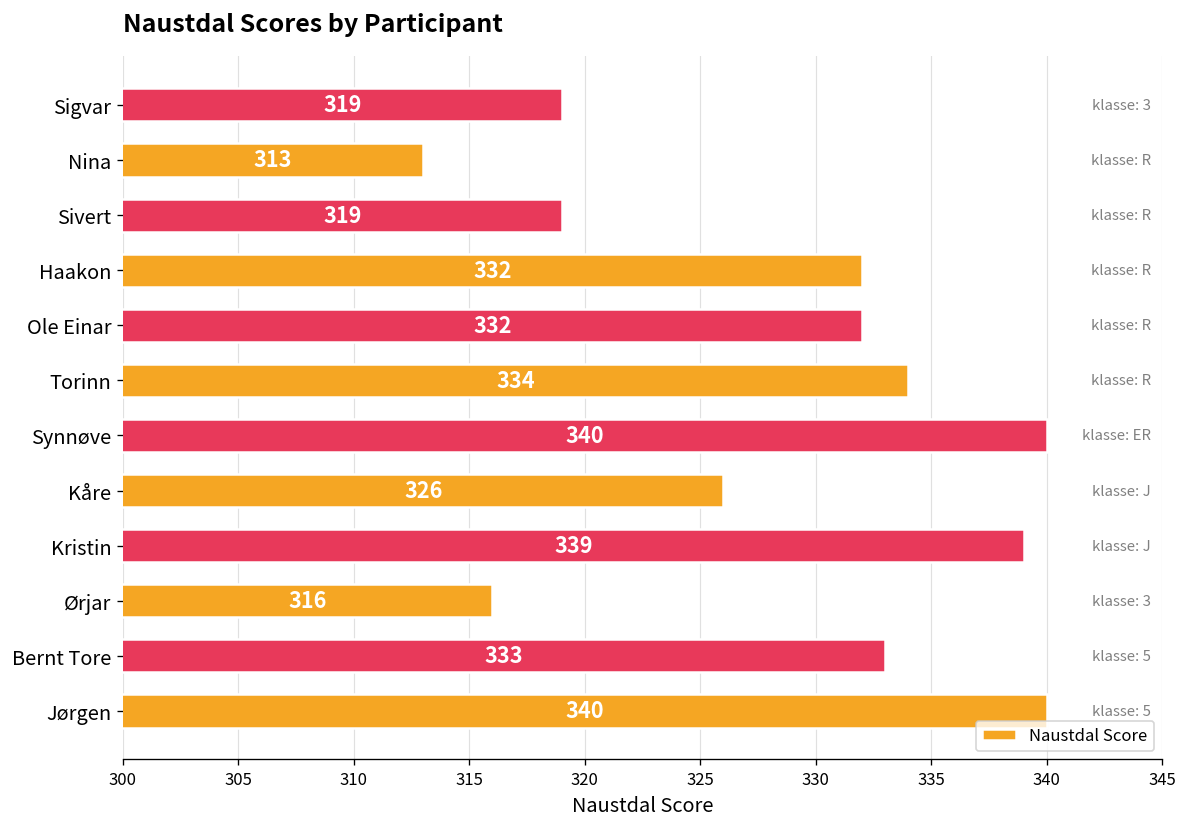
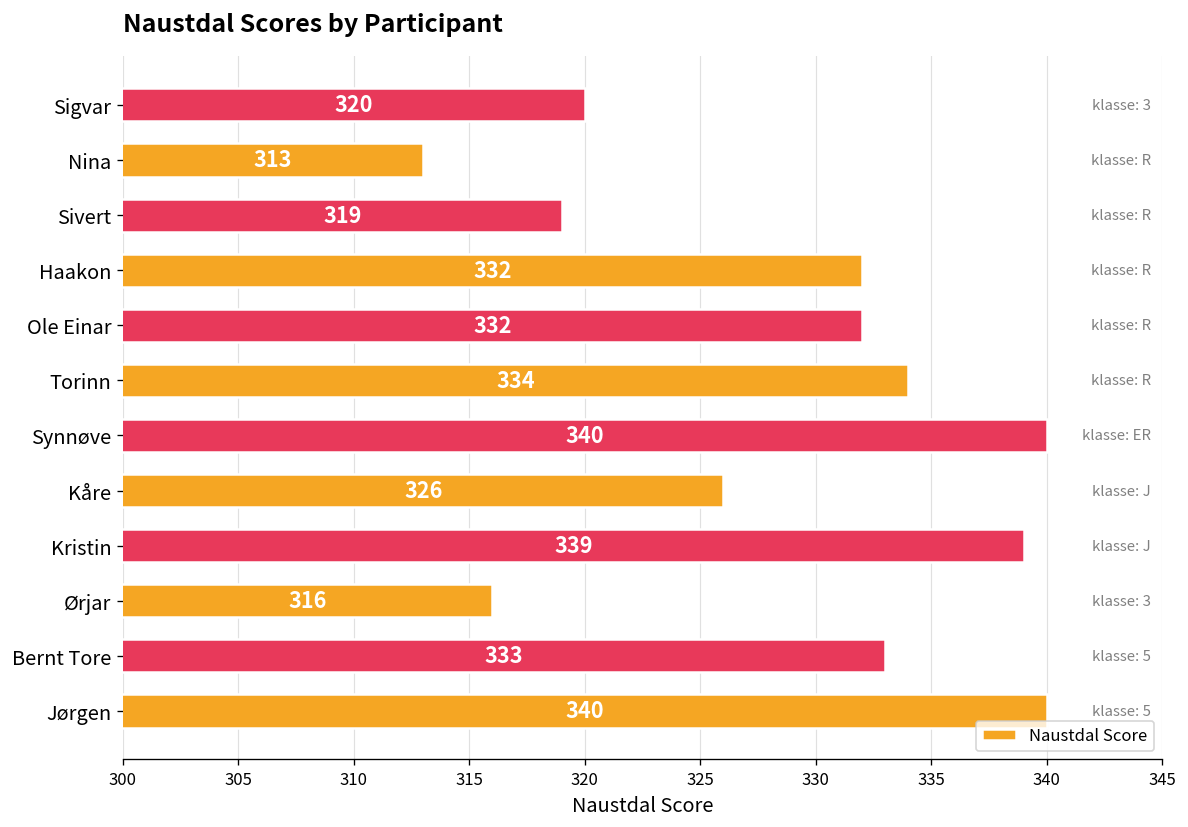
Sigvar: 319 -> 320
